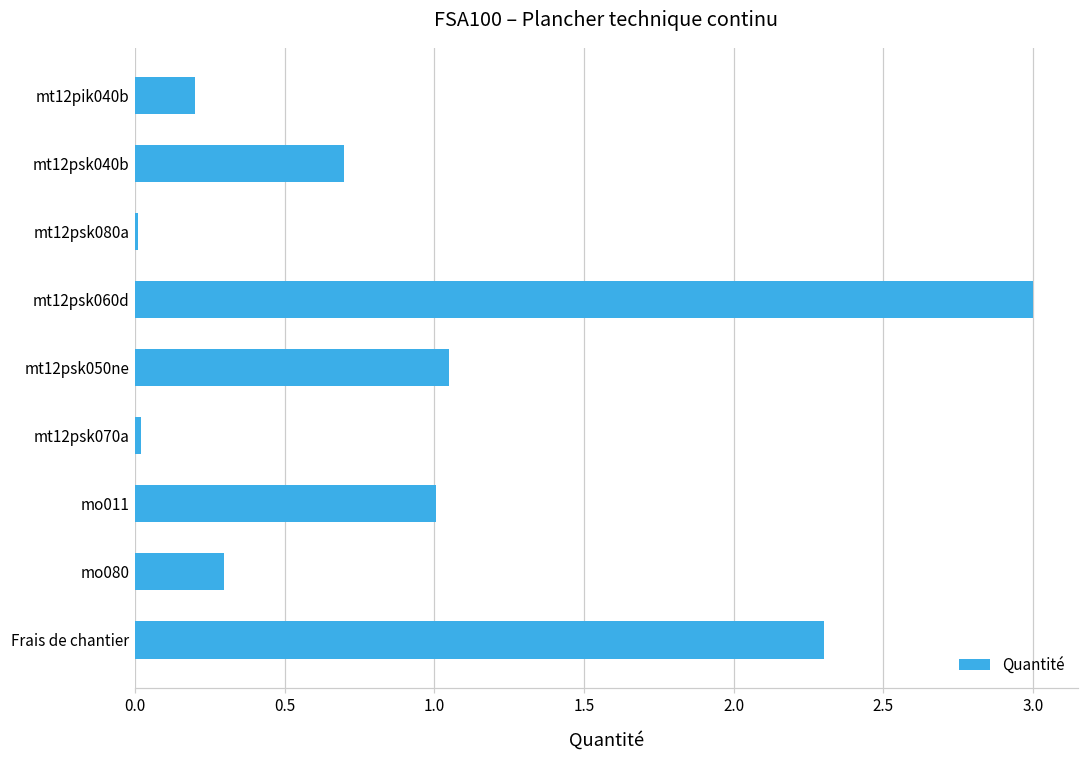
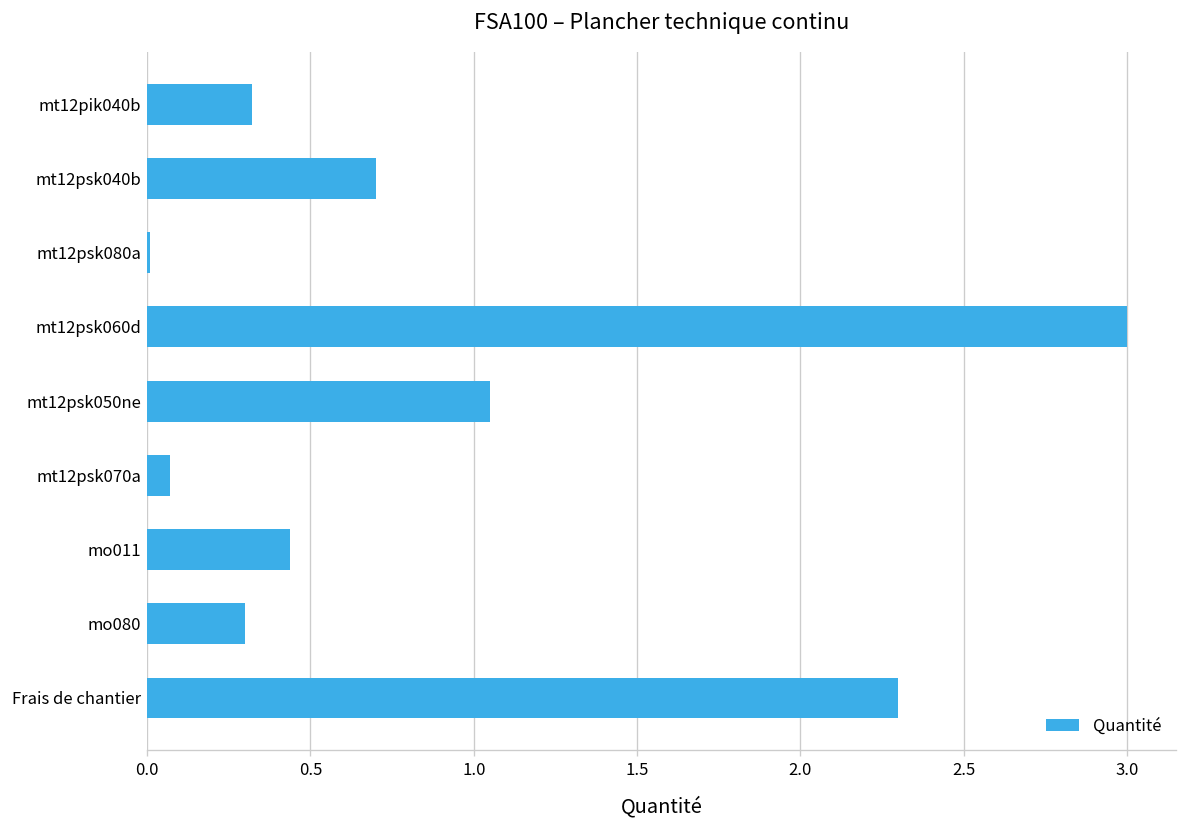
mt12pik040b: 0.20 -> 0.32
mt12psk070a: 0.02 -> 0.07
mo011: 1.01 -> 0.44
